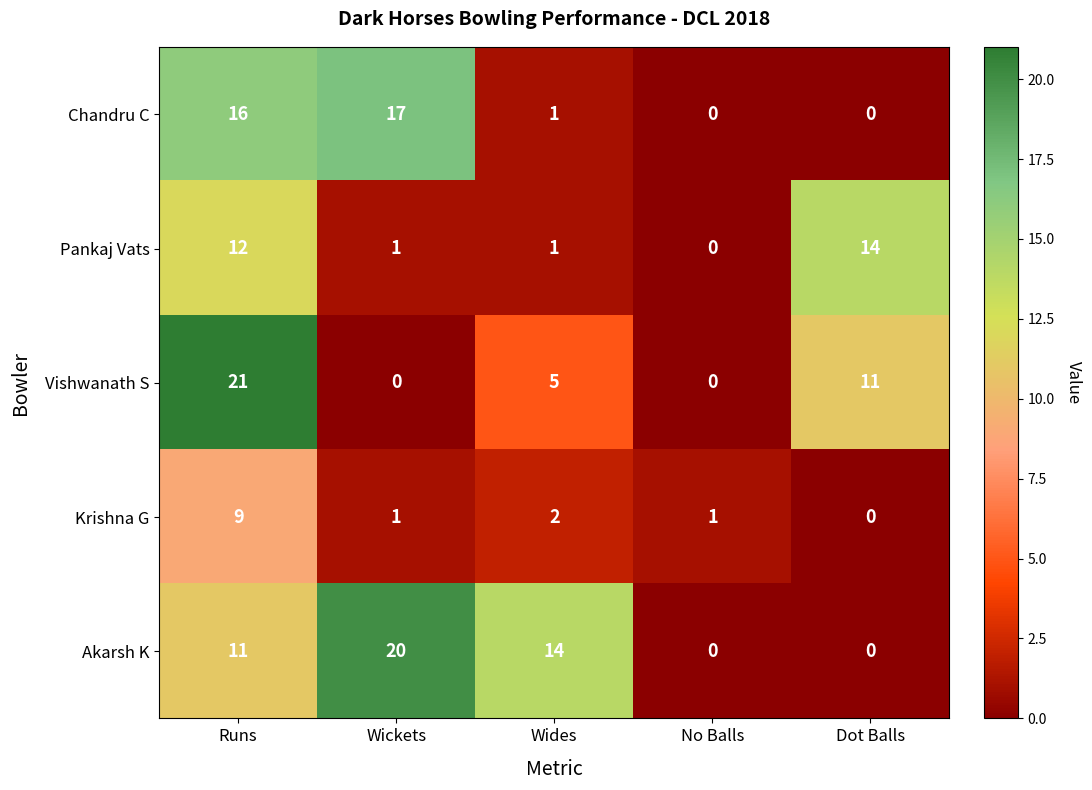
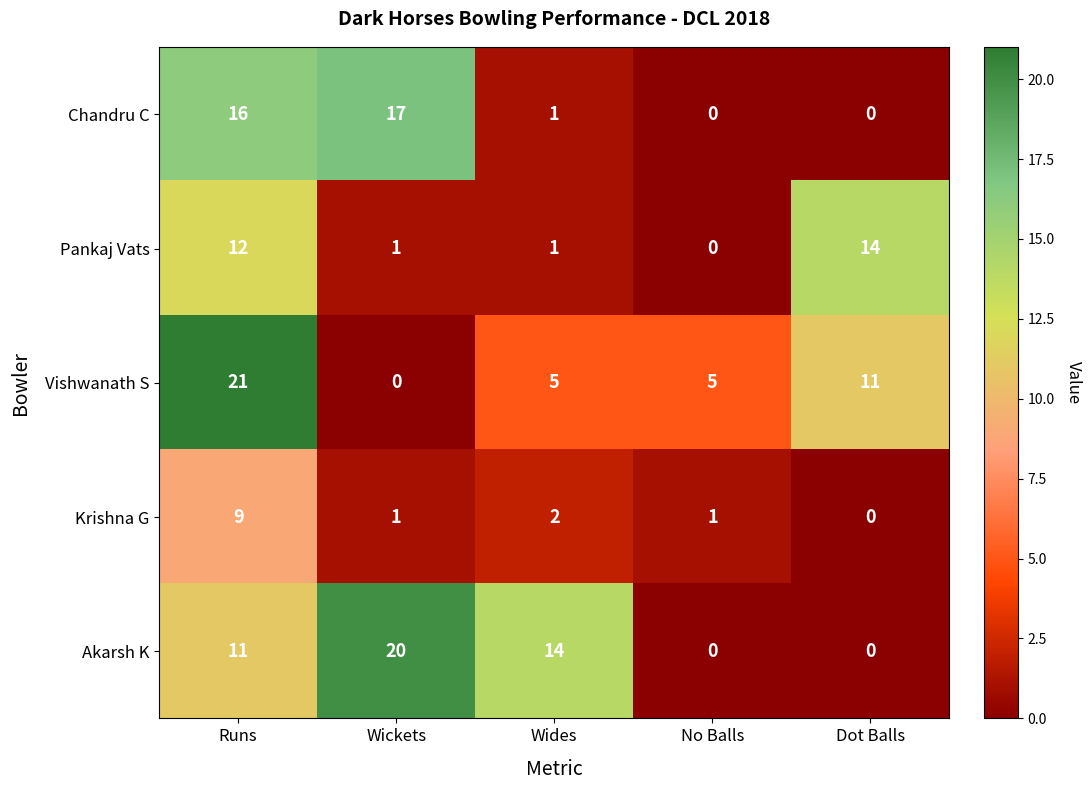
Vishwanath S, No Balls: 0 -> 5
